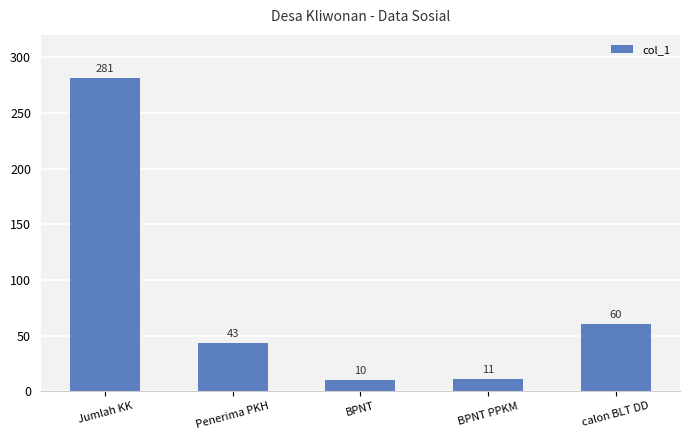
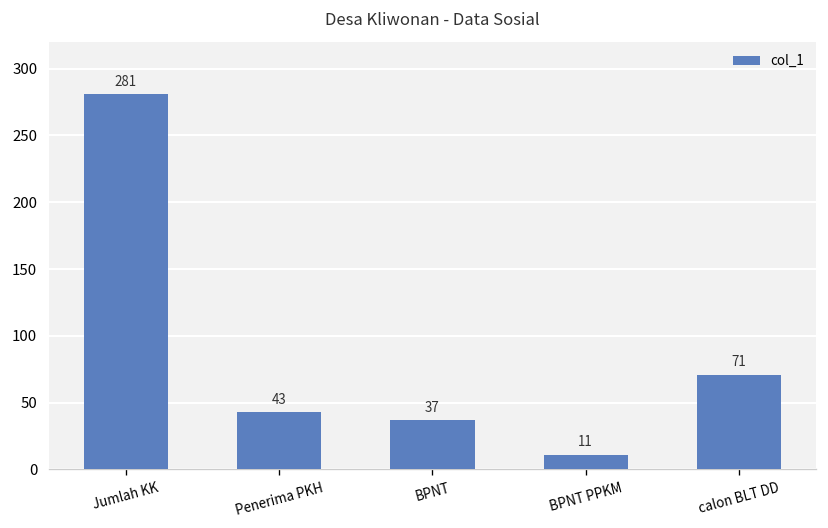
BPNT: 10 -> 37
calon BLT DD: 60 -> 71
